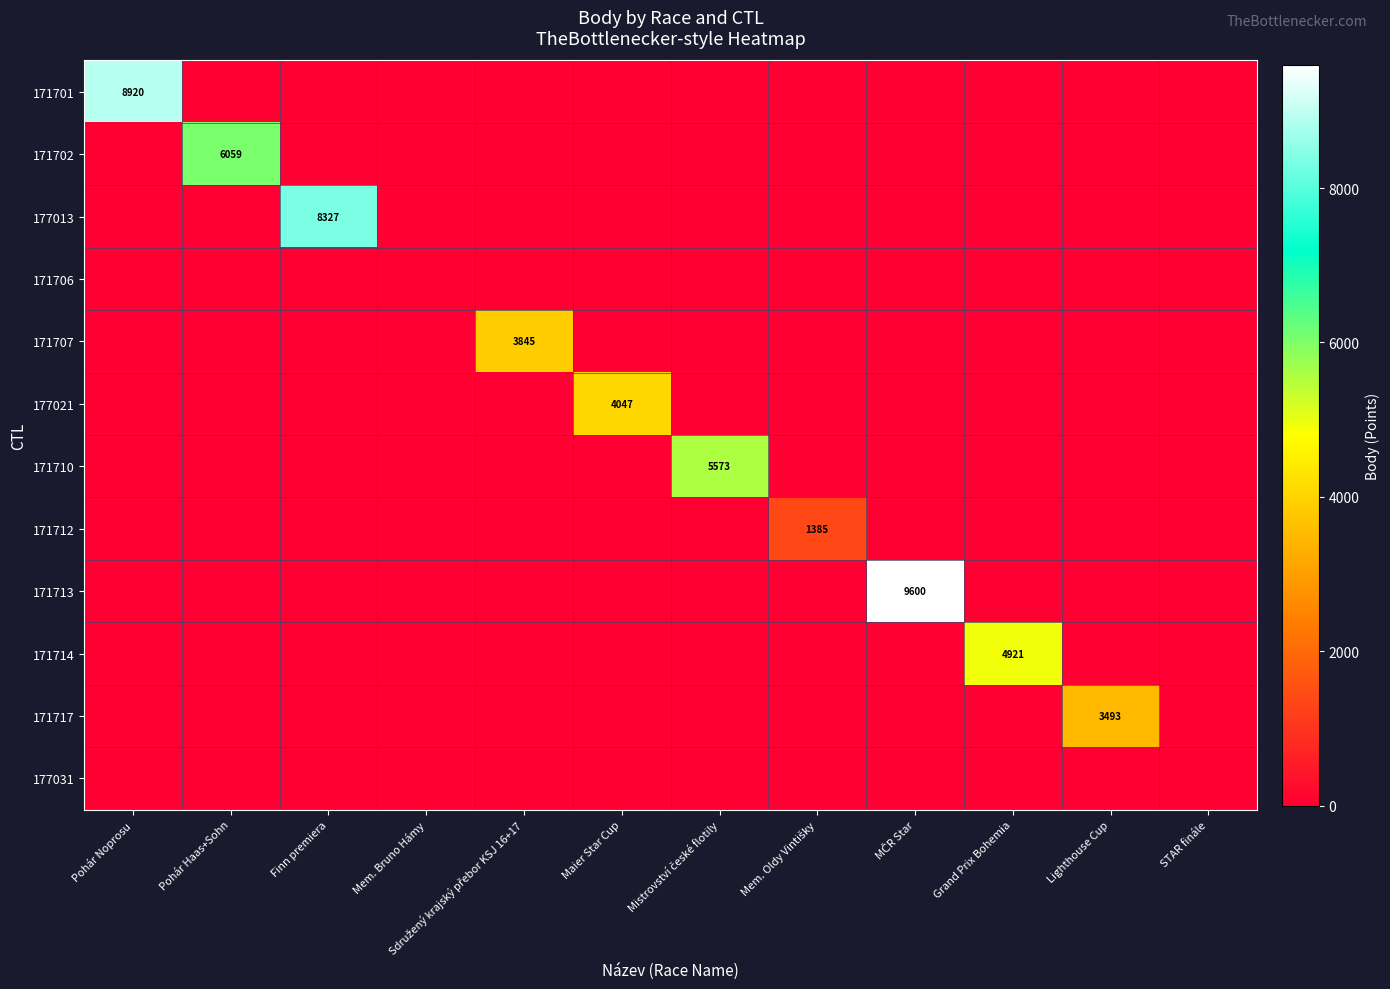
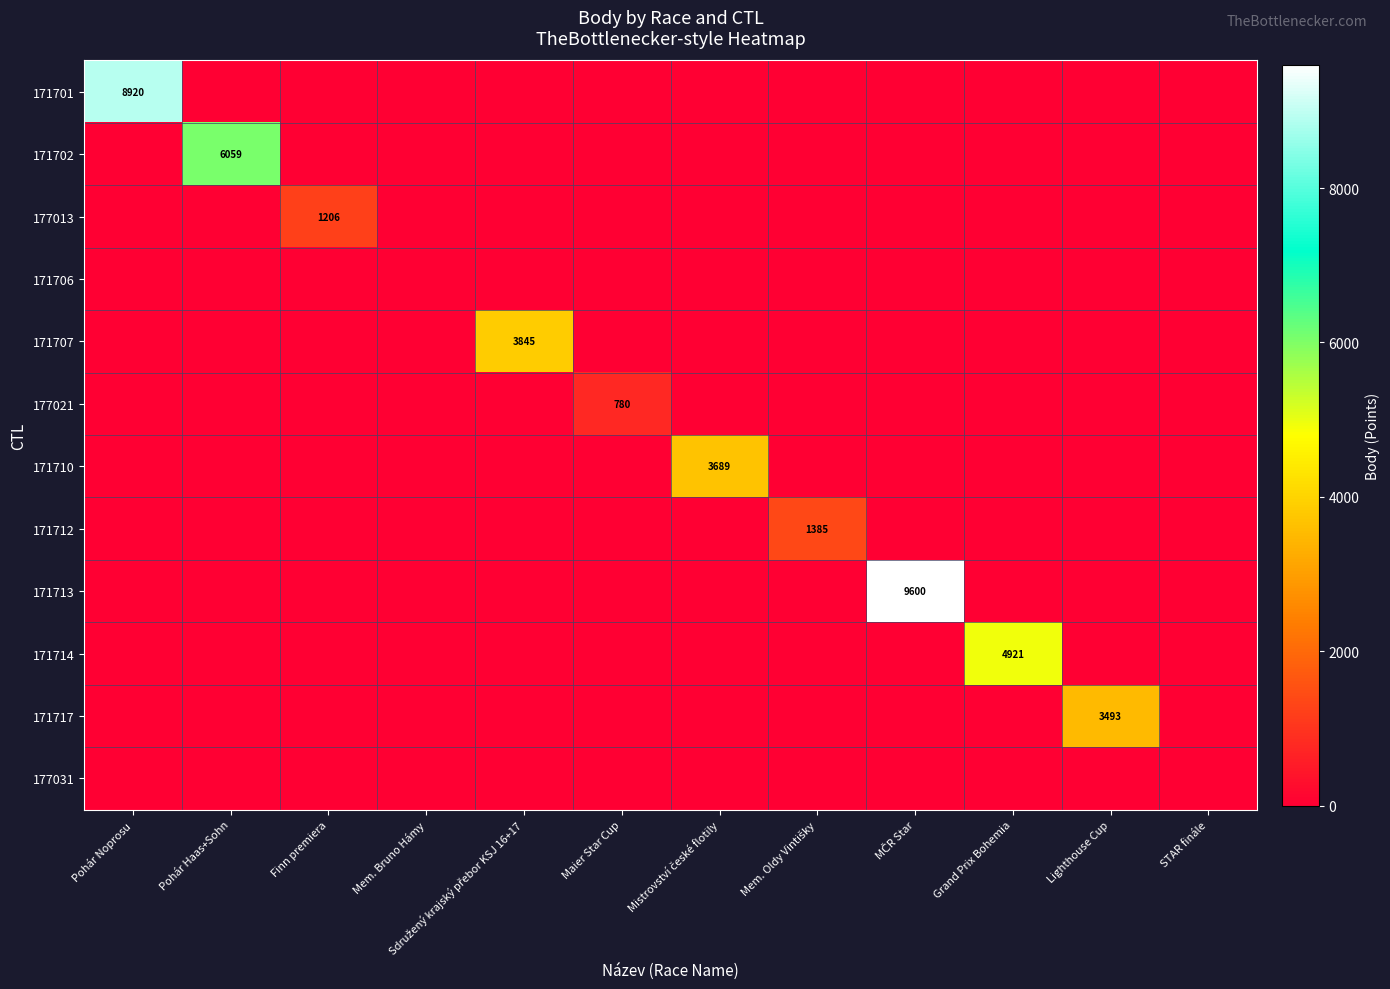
177013, Finn premiera: 8327 -> 1206
177021, Maier Star Cup: 4047 -> 780
171710, Mistrovství české flotily: 5573 -> 3689
